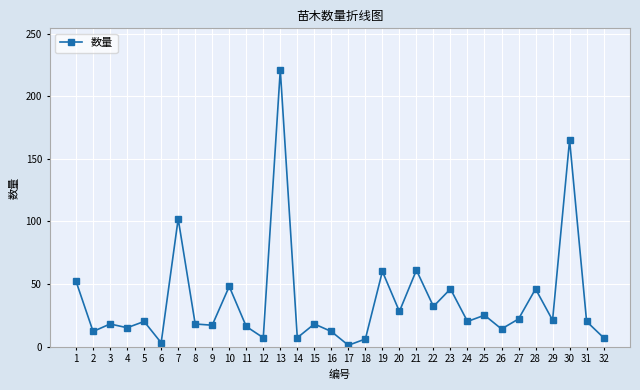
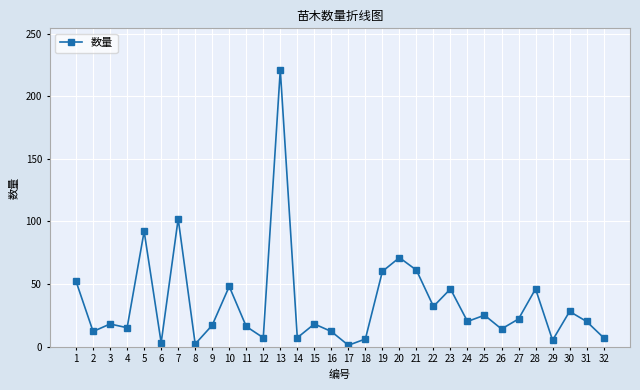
5: 20 -> 92
8: 18 -> 2
20: 28 -> 71
29: 21 -> 5
30: 165 -> 28
